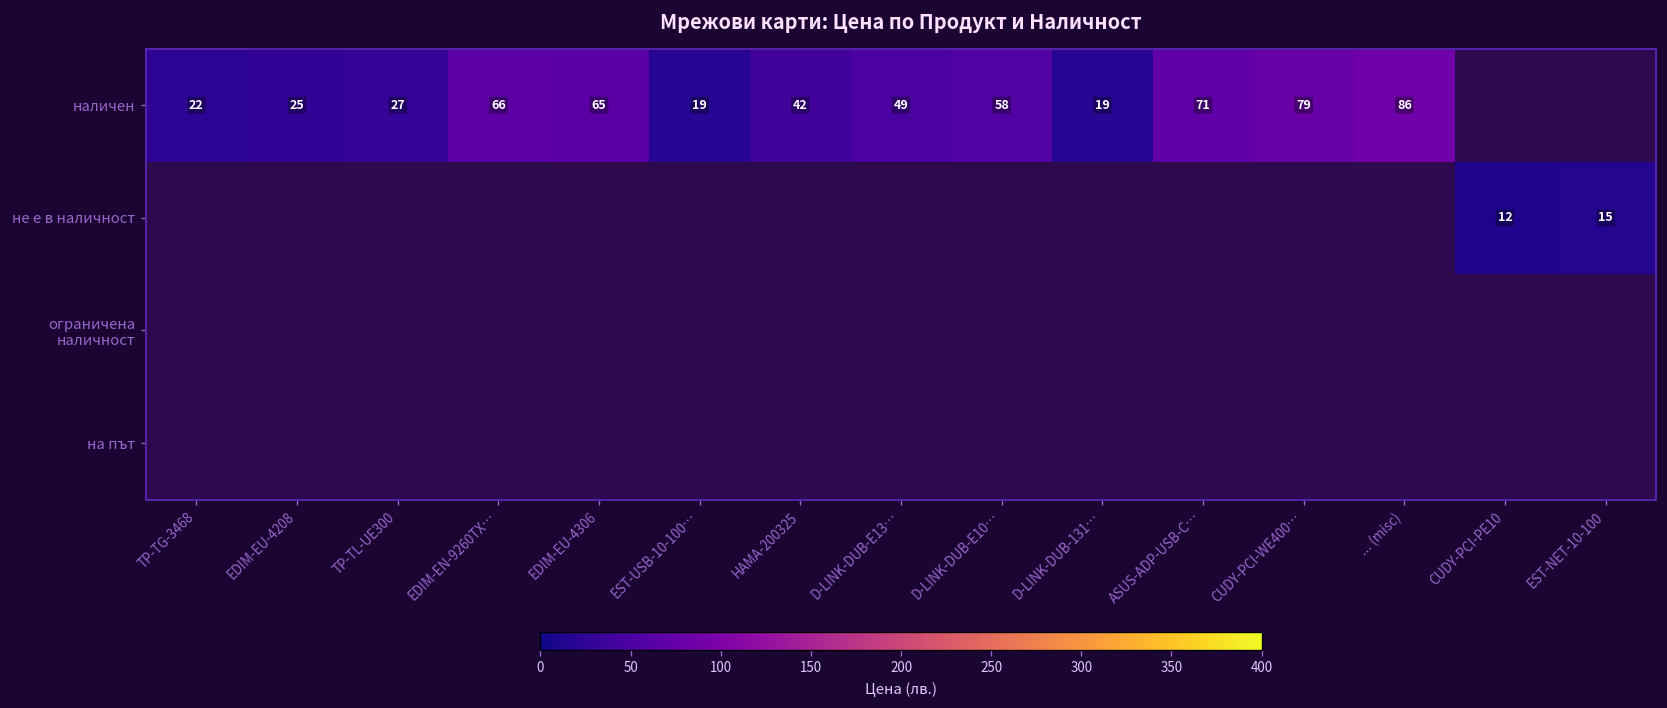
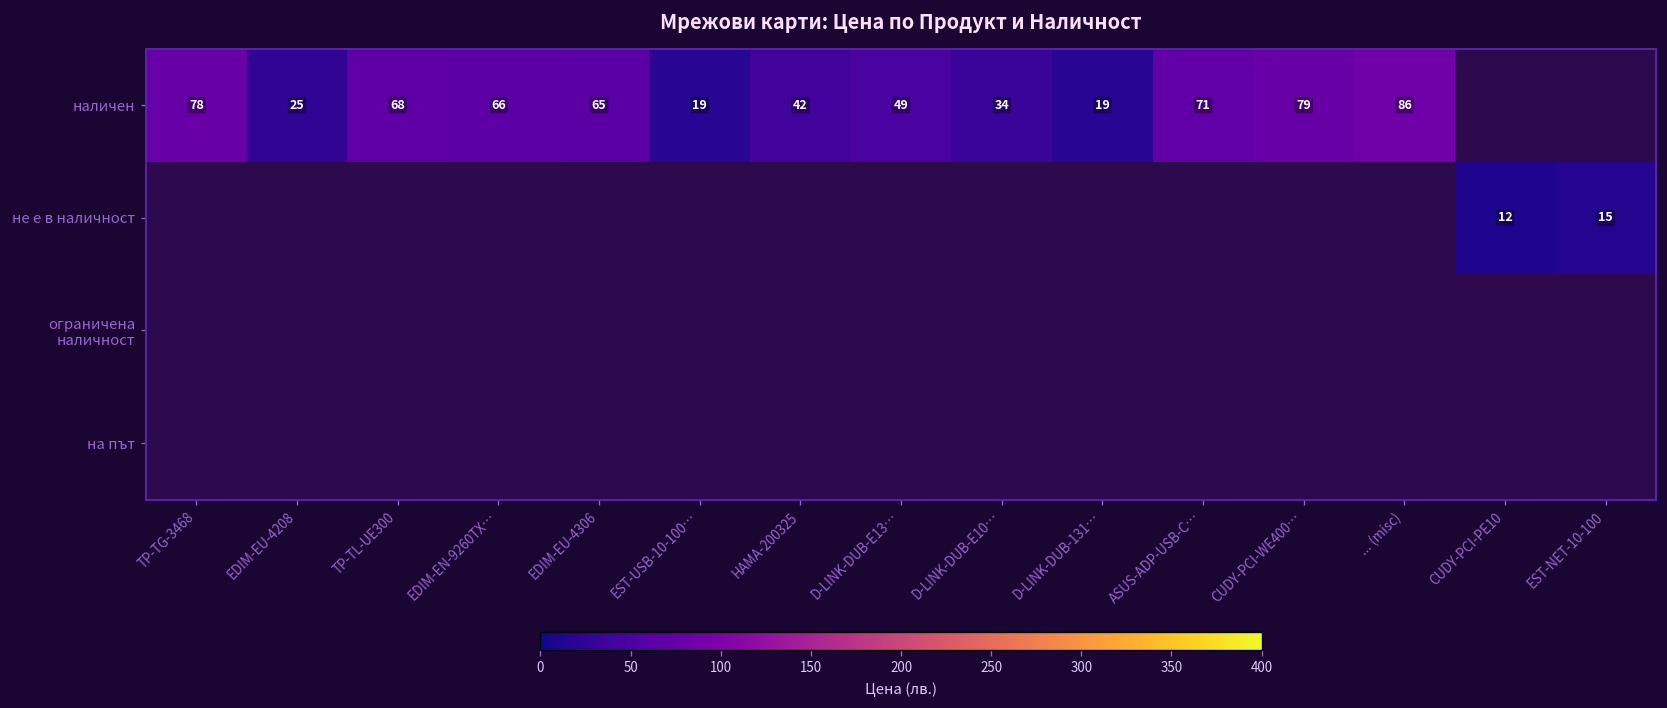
наличен, TP-TG-3468: 22 -> 78
наличен, TP-TL-UE300: 27 -> 68
наличен, D-LINK-DUB-E10…: 58 -> 34
